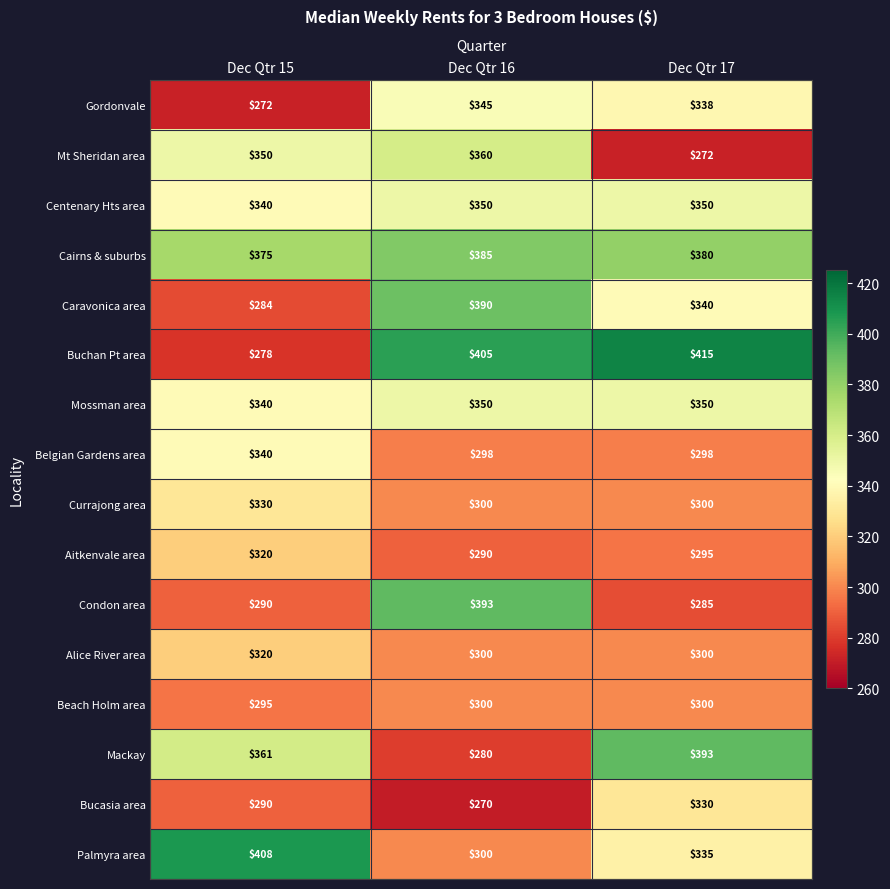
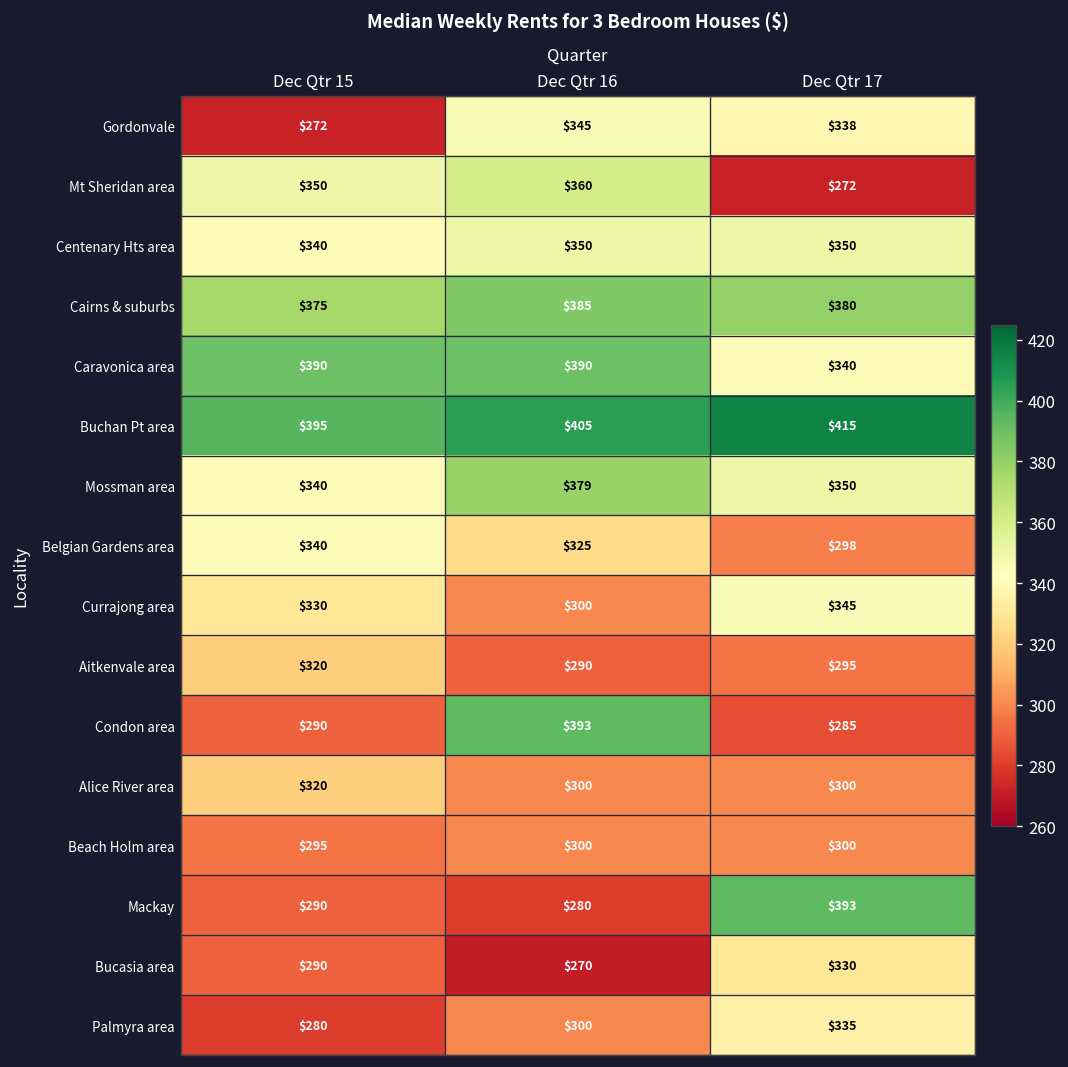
Caravonica area, Dec Qtr 15: $284 -> $390
Buchan Pt area, Dec Qtr 15: $278 -> $395
Mossman area, Dec Qtr 16: $350 -> $379
Belgian Gardens area, Dec Qtr 16: $298 -> $325
Currajong area, Dec Qtr 17: $300 -> $345
Mackay, Dec Qtr 15: $361 -> $290
Palmyra area, Dec Qtr 15: $408 -> $280
